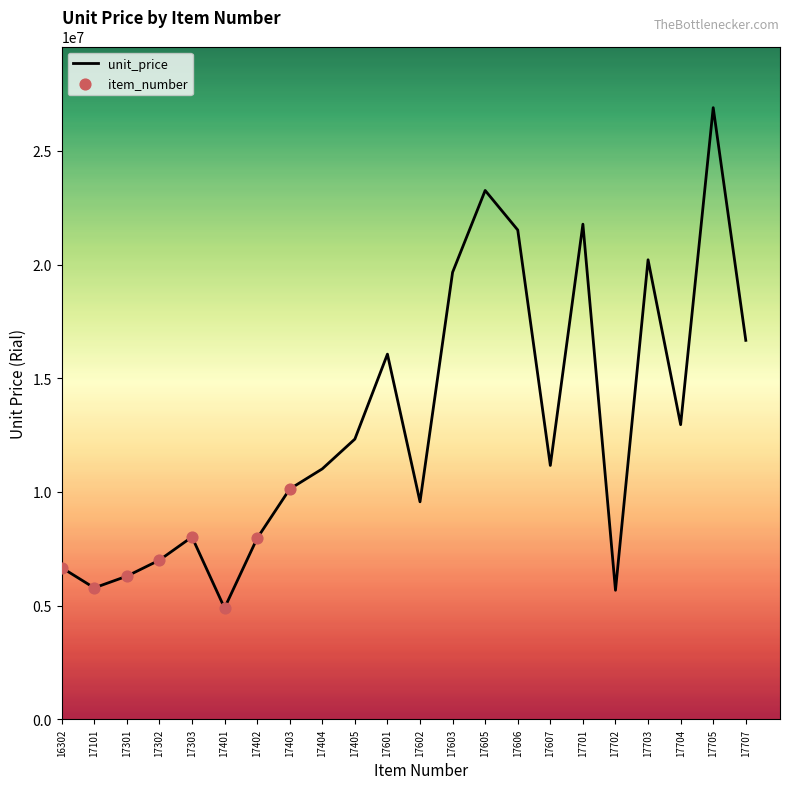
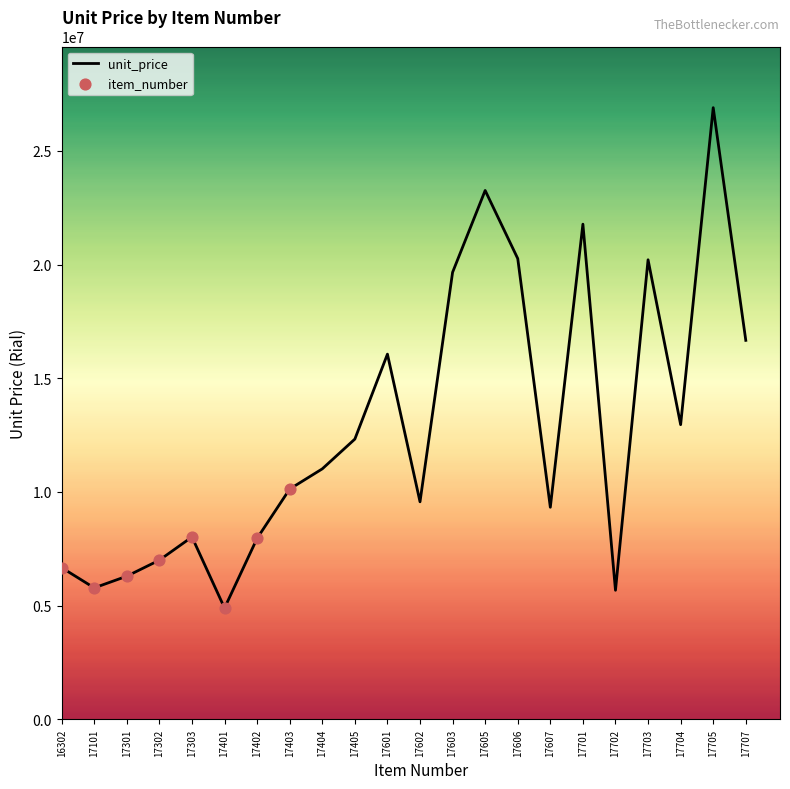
unit_price, 17606: 21500000 -> 20300000
unit_price, 17607: 11200000 -> 9300000
